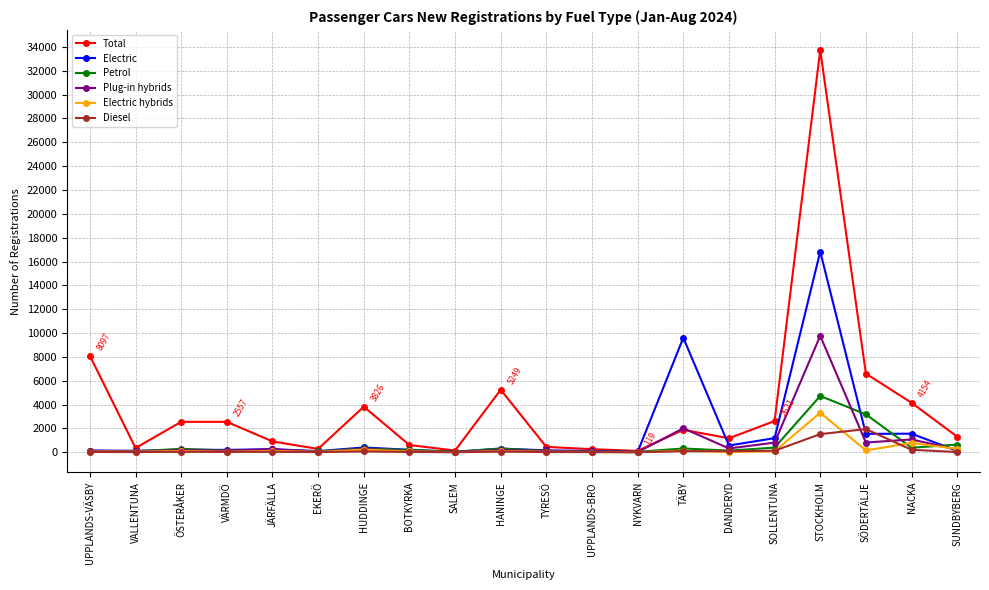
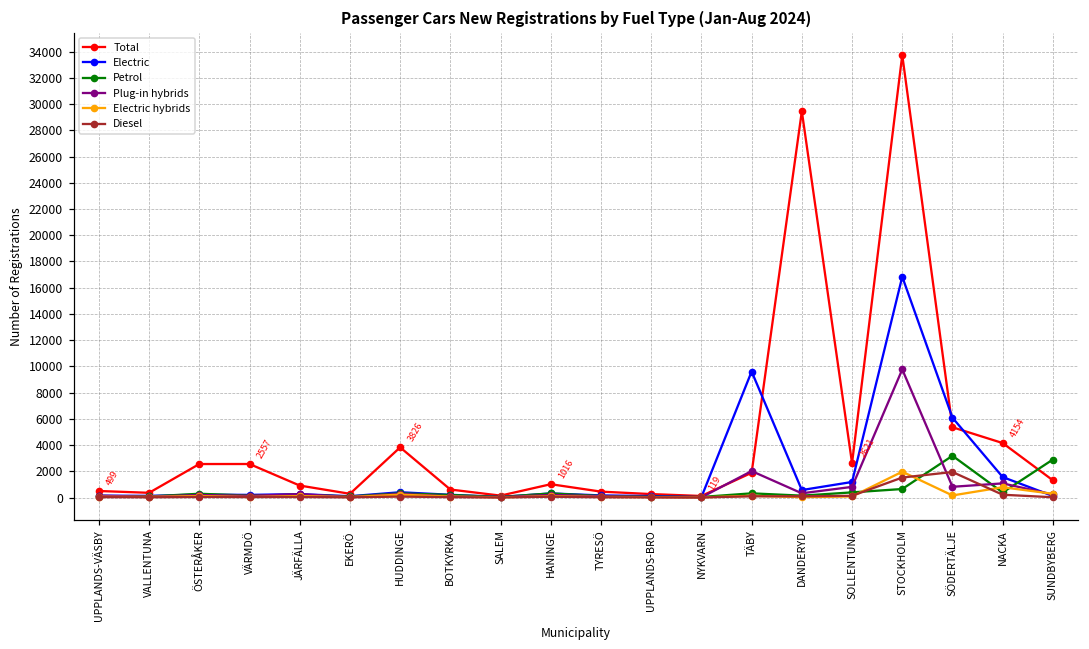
Total, UPPLANDS-VÄSBY: 8097 -> 499
Total, HANINGE: 5249 -> 1016
Total, DANDERYD: 1200 -> 29500
Petrol, STOCKHOLM: 4700 -> 700
Electric hybrids, STOCKHOLM: 3300 -> 2000
Total, SÖDERTÄLJE: 6600 -> 5400
Electric, SÖDERTÄLJE: 1500 -> 6100
Petrol, SUNDBYBERG: 600 -> 2900
